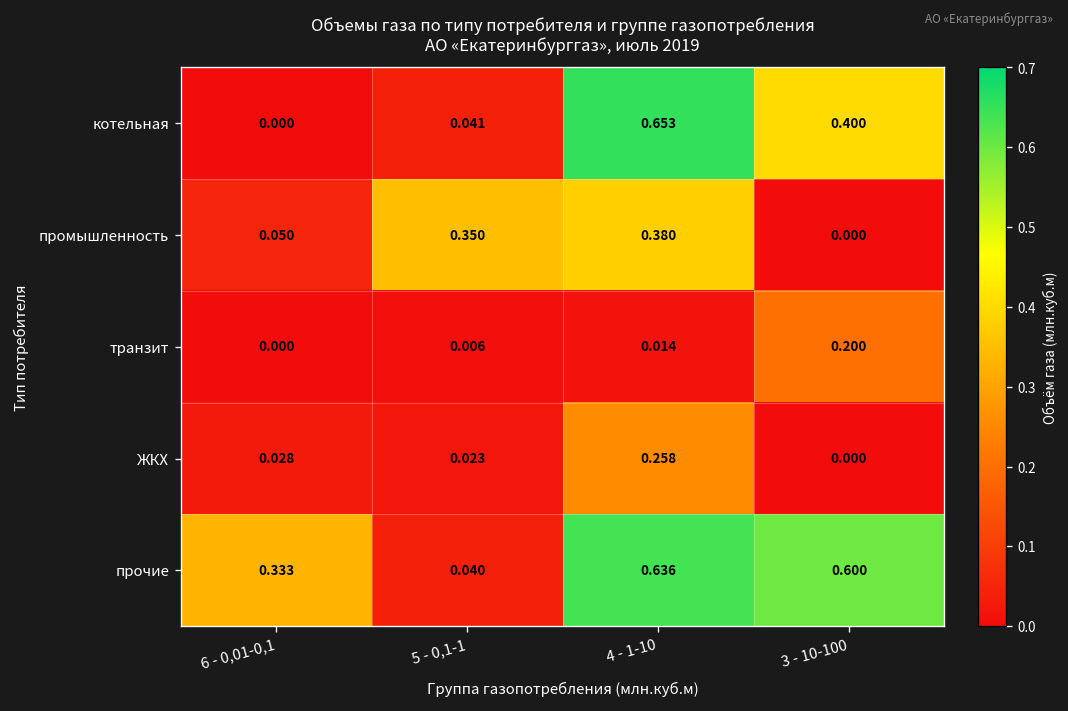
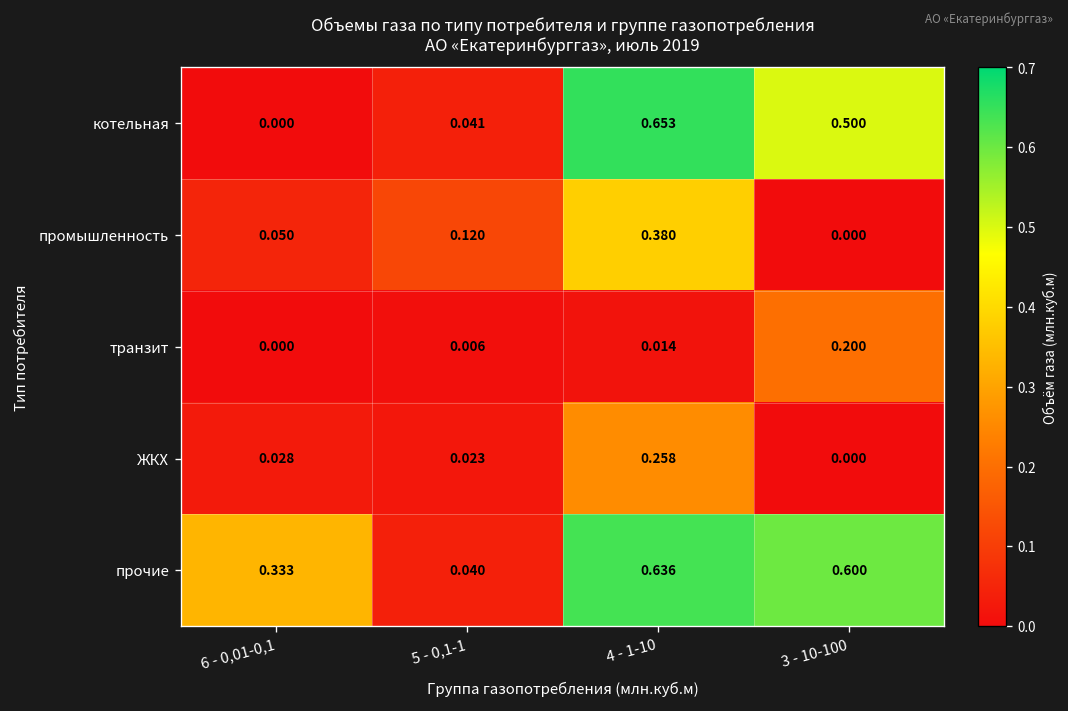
котельная, 3 - 10-100: 0.400 -> 0.500
промышленность, 5 - 0,1-1: 0.350 -> 0.120
